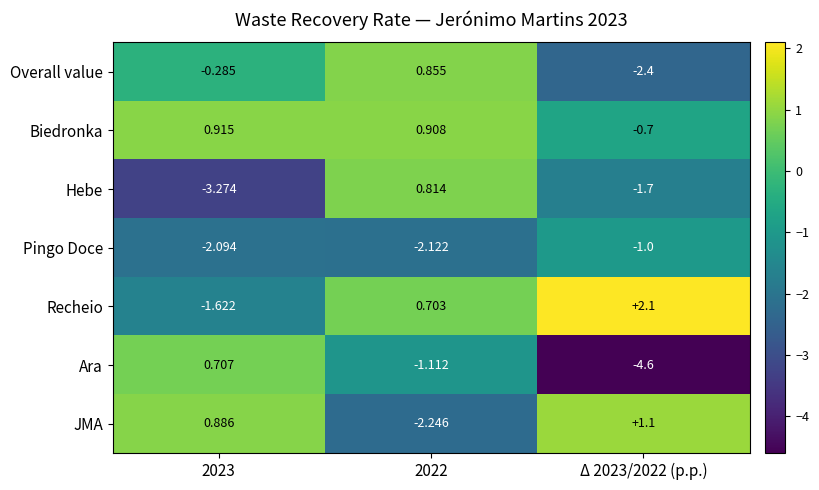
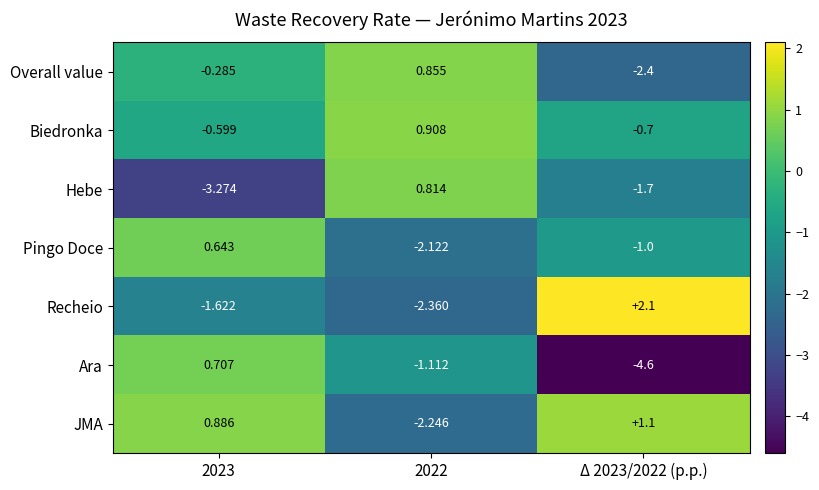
Biedronka, 2023: 0.915 -> -0.599
Pingo Doce, 2023: -2.094 -> 0.643
Recheio, 2022: 0.703 -> -2.360
